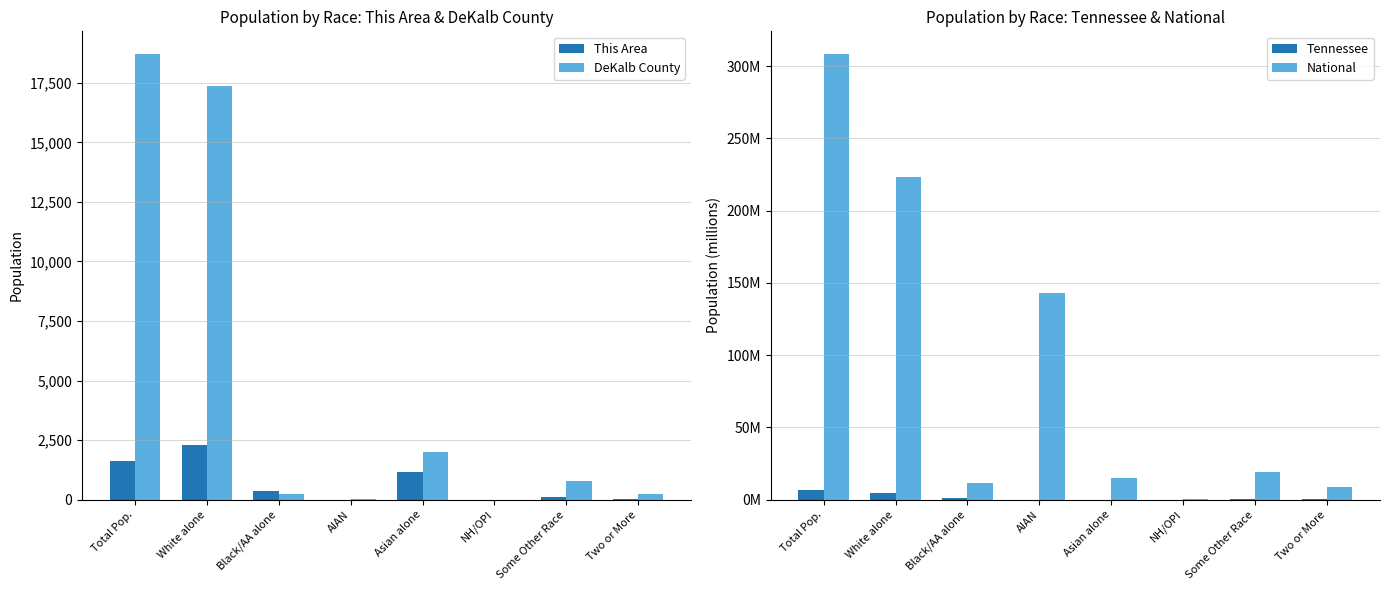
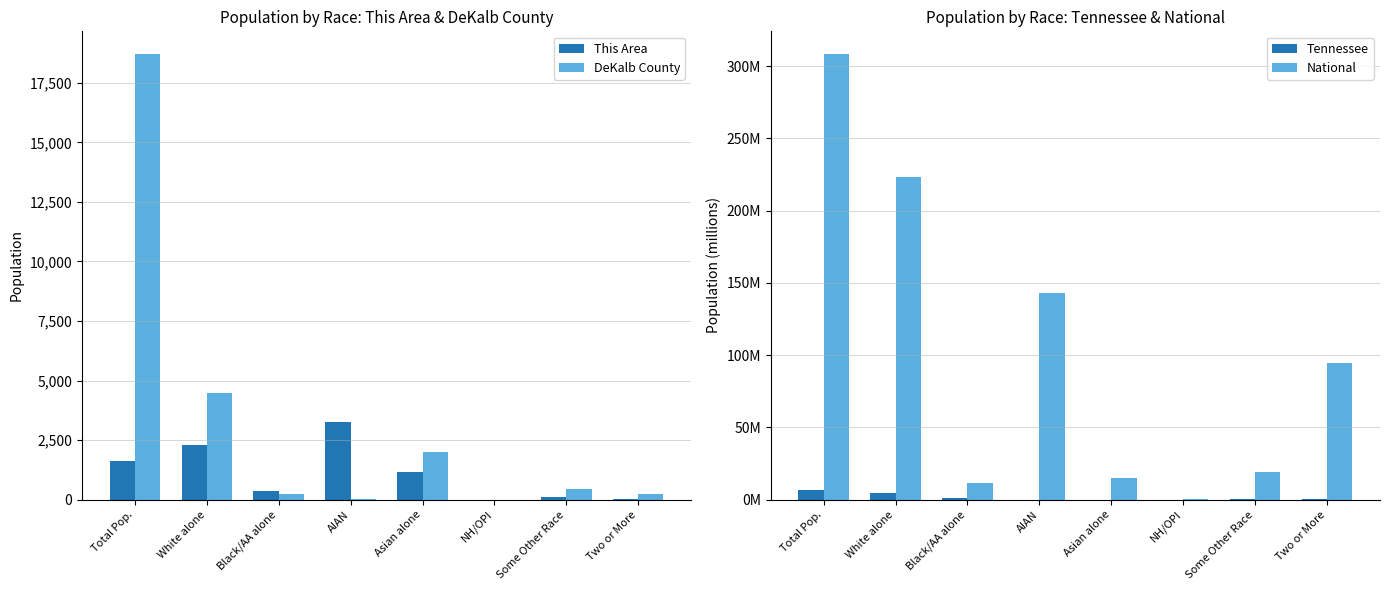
Population by Race: This Area & DeKalb County, DeKalb County, White alone: 17,400 -> 4,500
Population by Race: This Area & DeKalb County, This Area, AIAN: 0 -> 3,300
Population by Race: This Area & DeKalb County, DeKalb County, Some Other Race: 800 -> 400
Population by Race: Tennessee & National, National, Two or More: 9000000 -> 94000000
